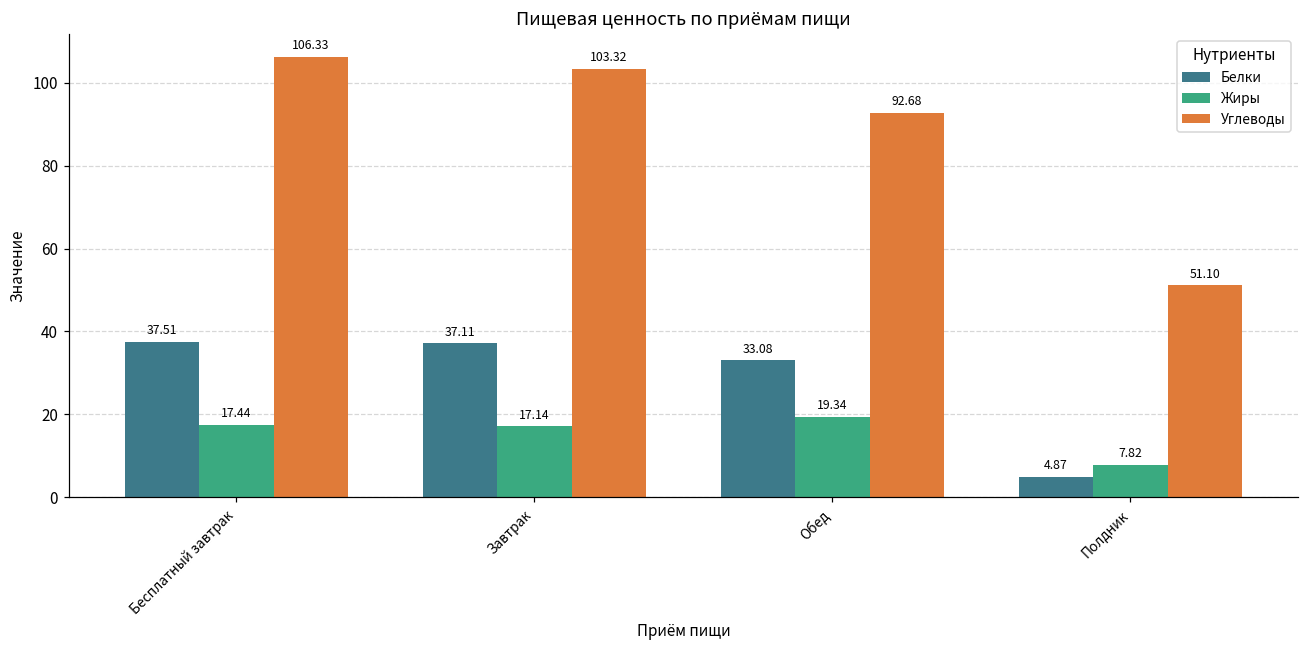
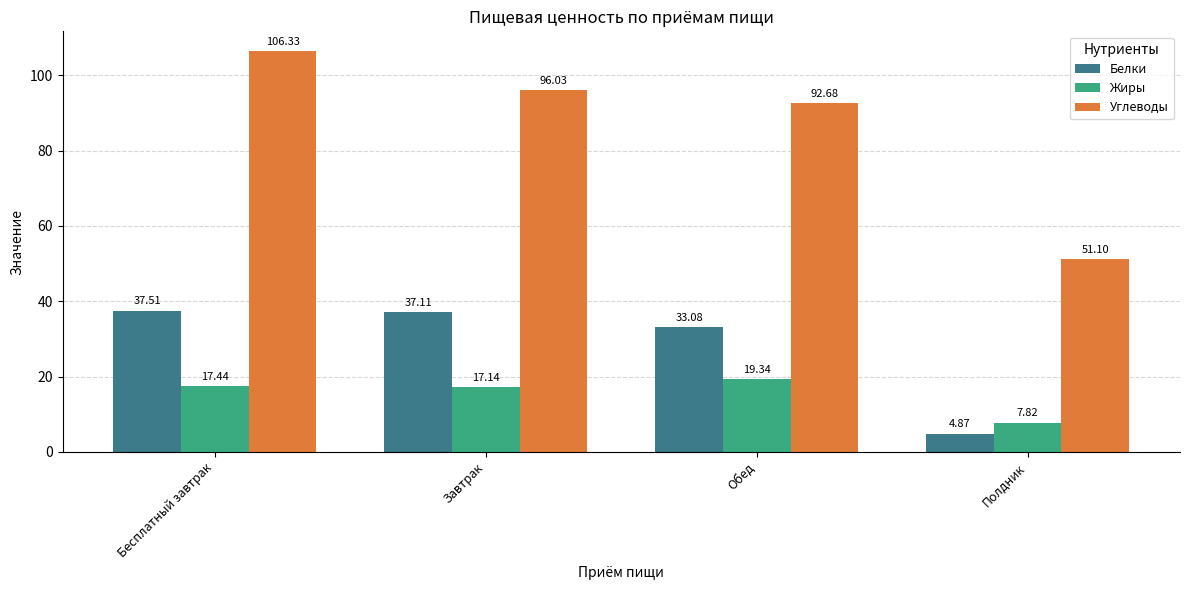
Углеводы, Завтрак: 103.32 -> 96.03
